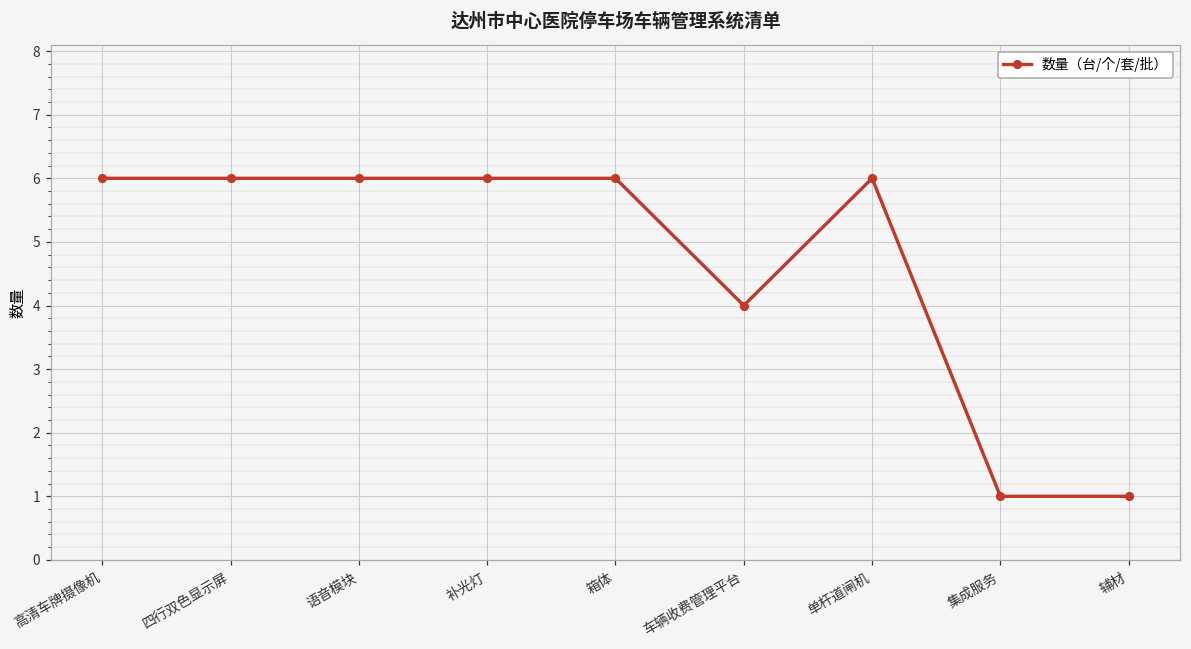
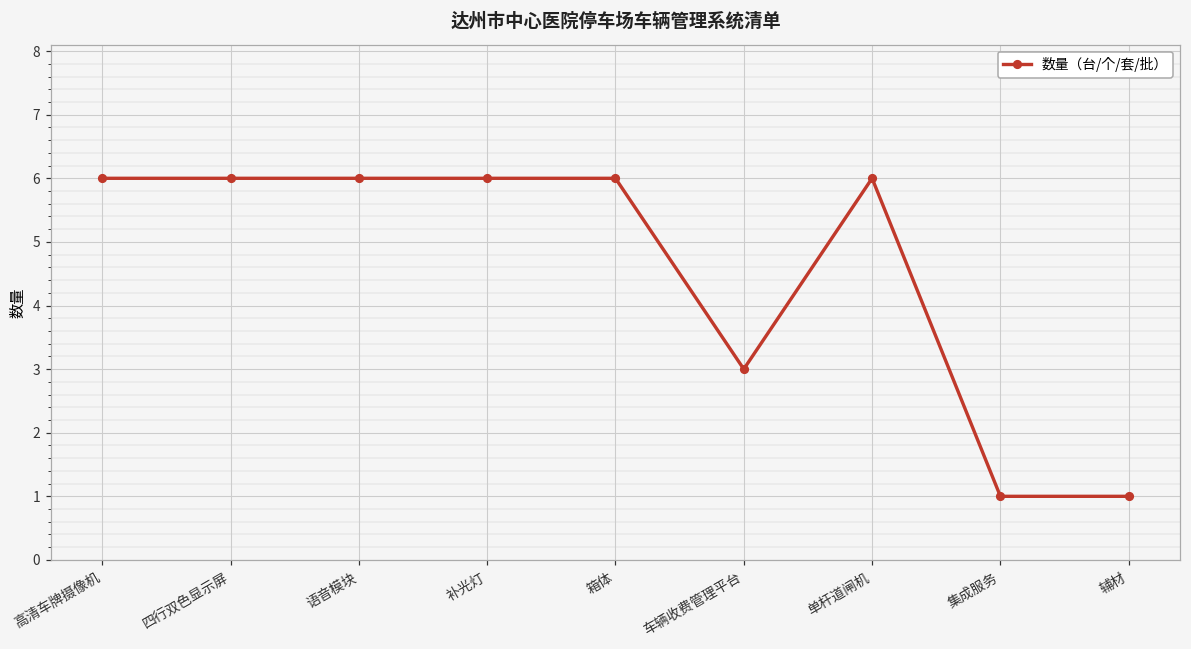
车辆收费管理平台: 4 -> 3
